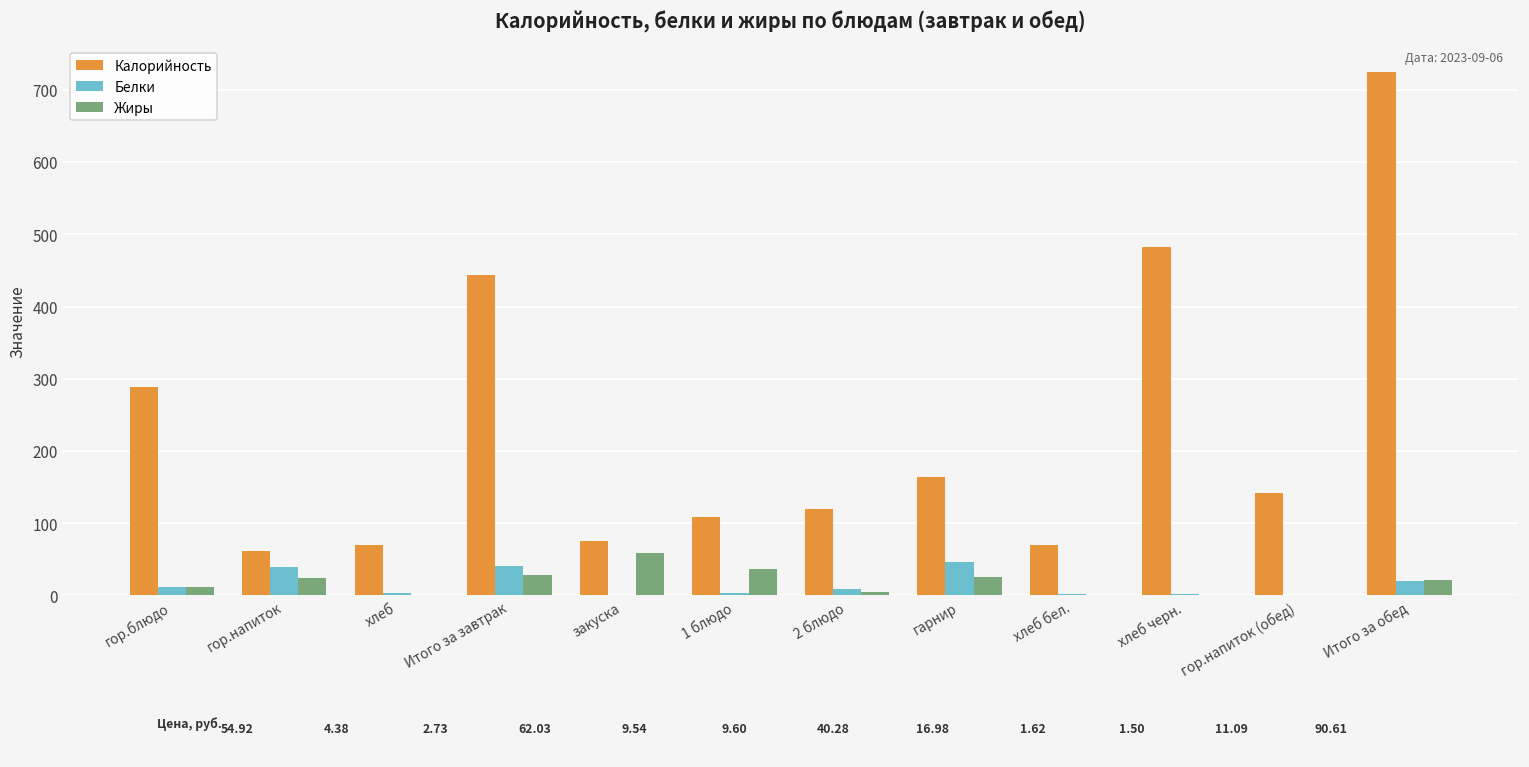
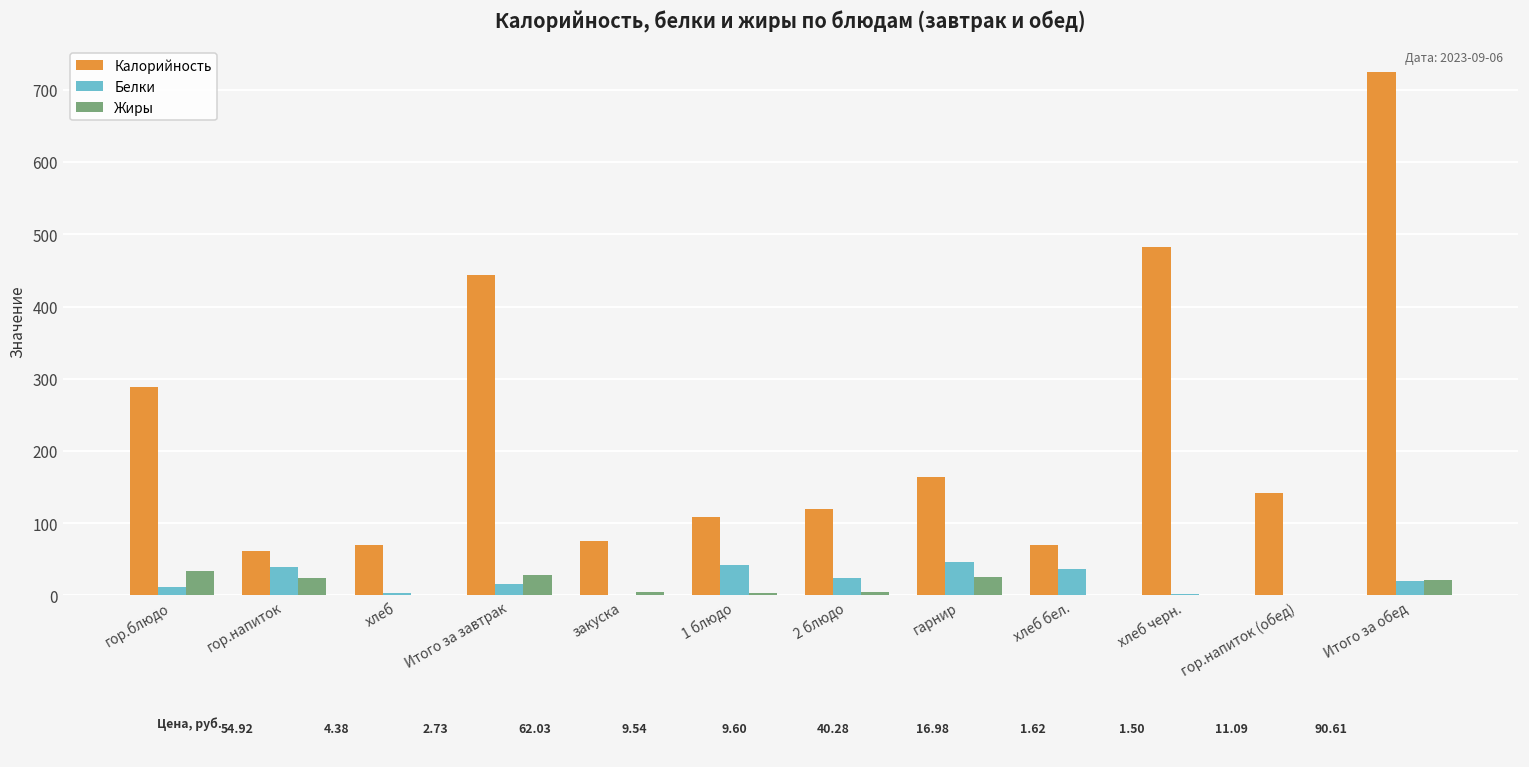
Жиры, гор.блюдо: 10 -> 30
Белки, Итого за завтрак: 40 -> 20
Жиры, закуска: 60 -> 10
Белки, 1 блюдо: 0 -> 40
Жиры, 1 блюдо: 40 -> 0
Белки, 2 блюдо: 10 -> 20
Белки, хлеб бел.: 0 -> 40
